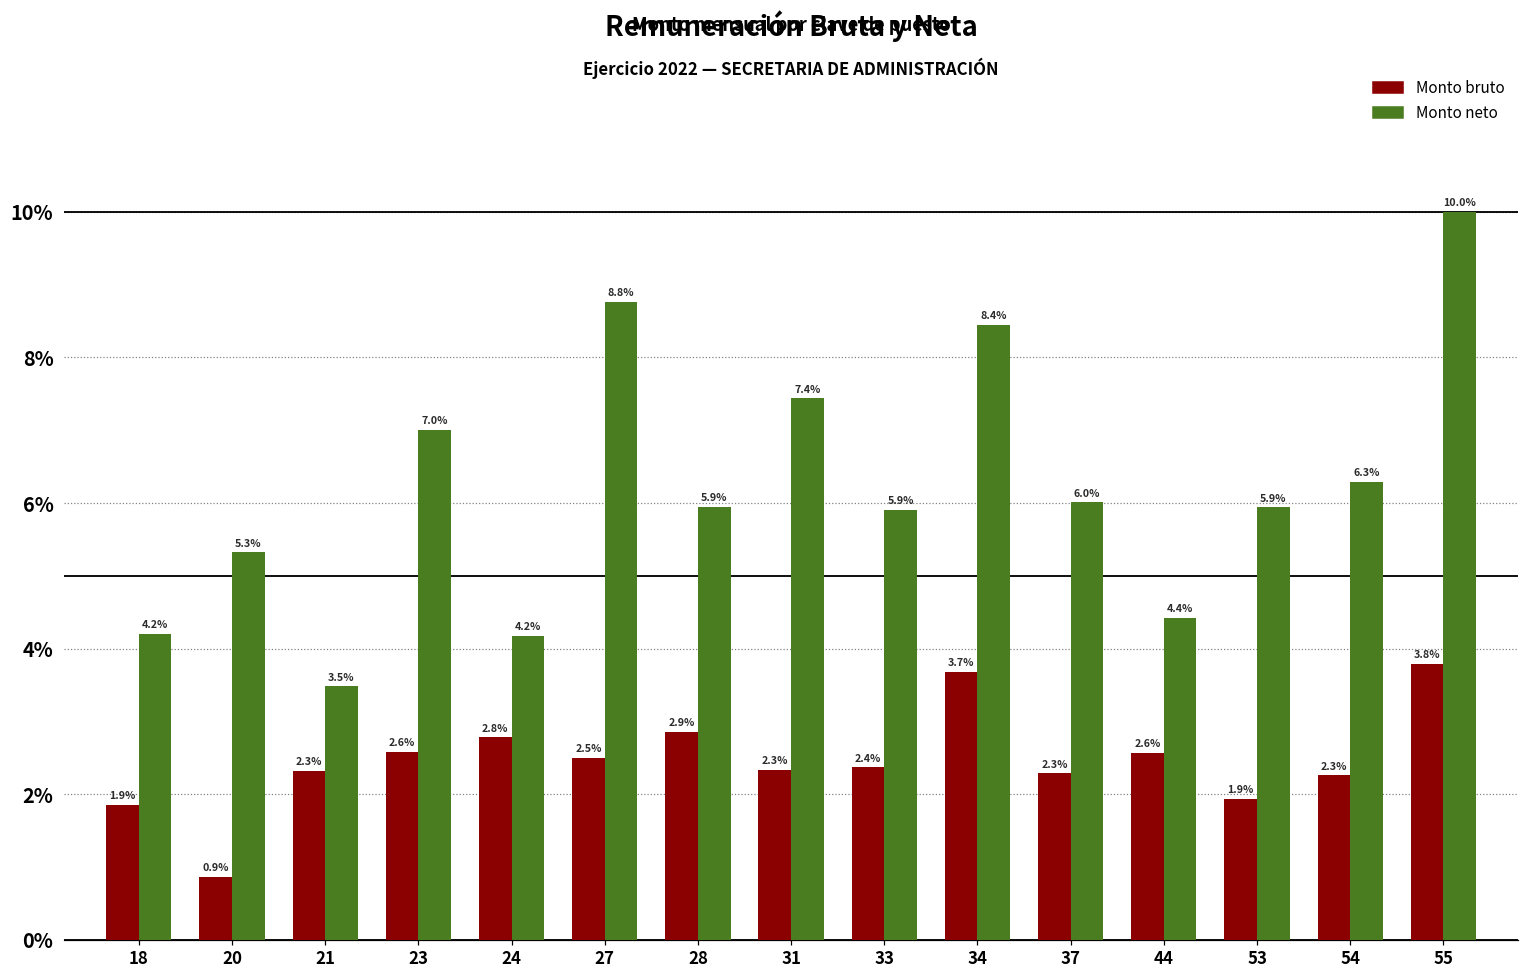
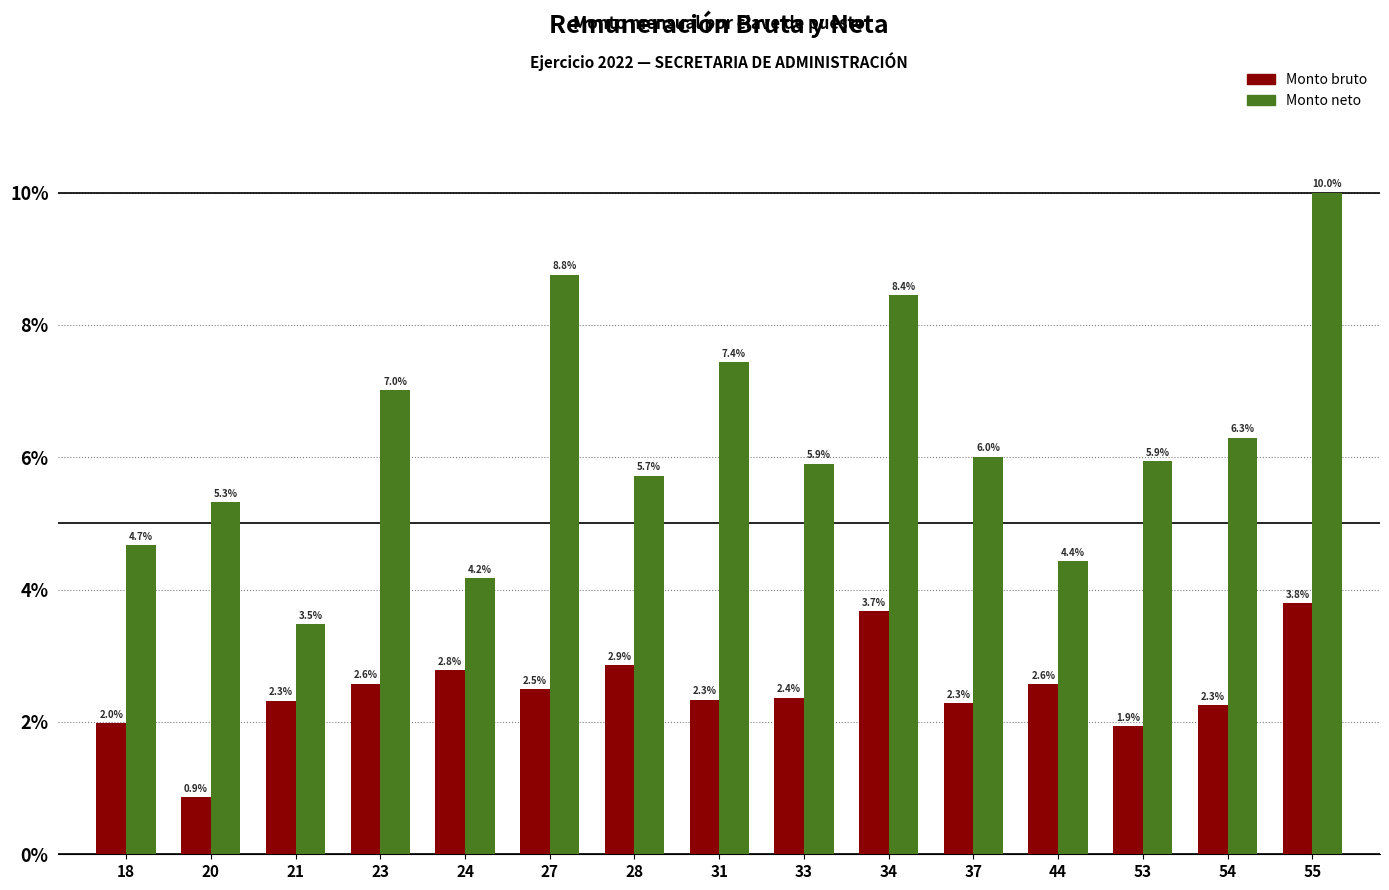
Monto bruto, 18: 1.9% -> 2.0%
Monto neto, 18: 4.2% -> 4.7%
Monto neto, 28: 5.9% -> 5.7%
